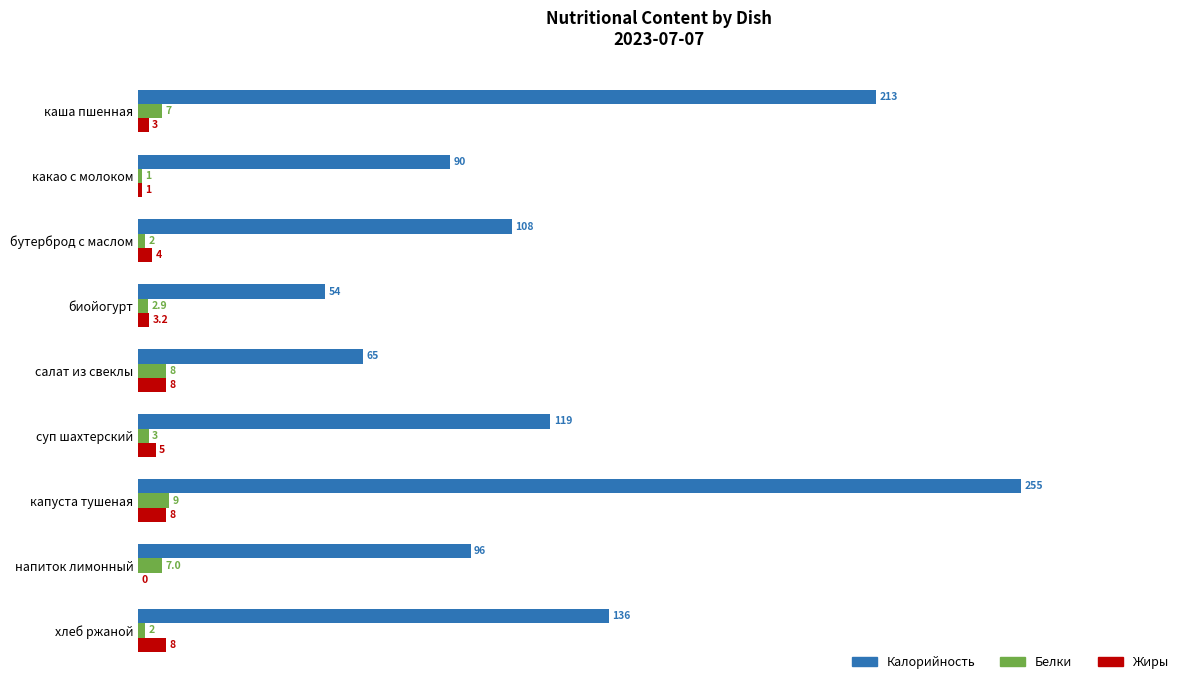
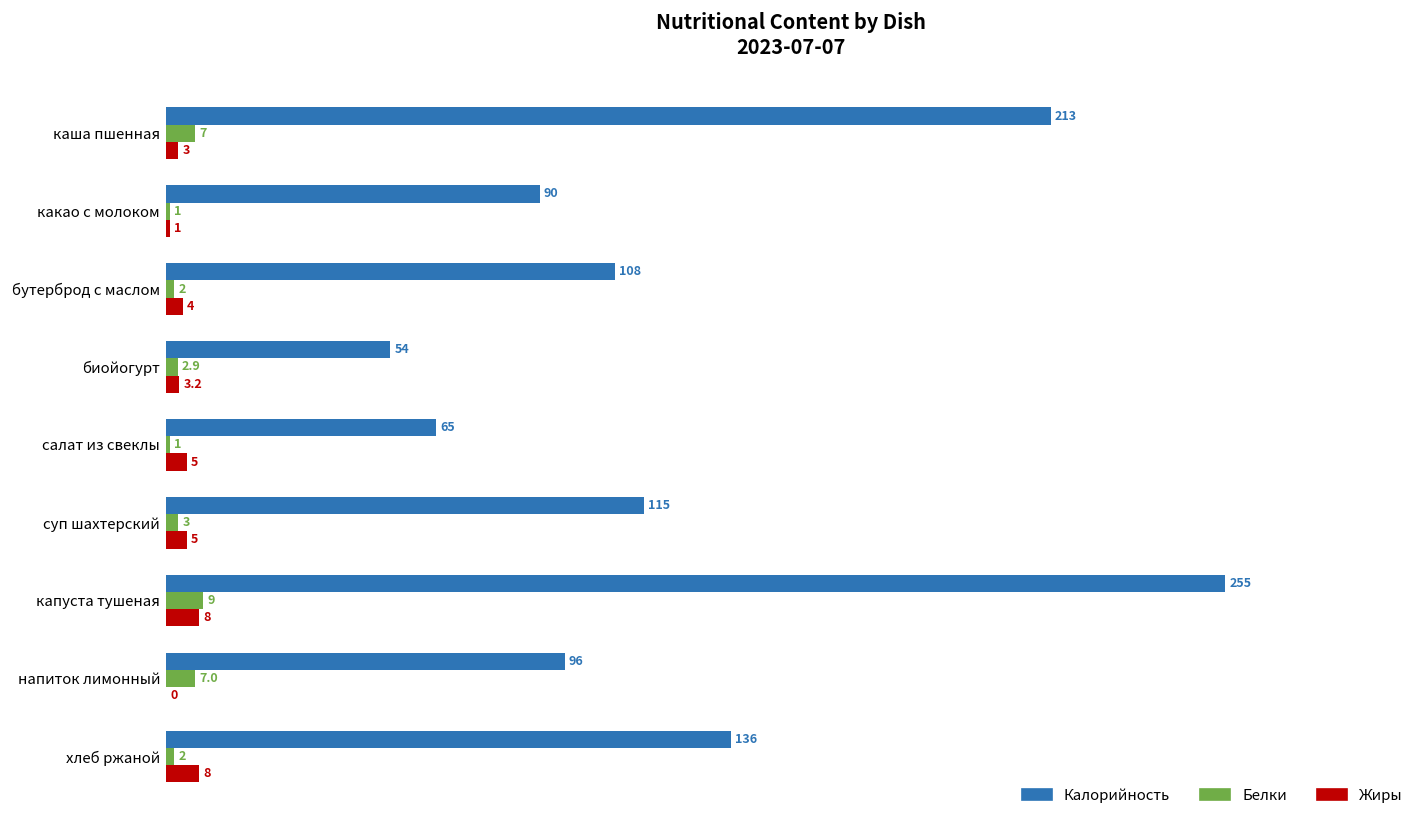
Белки, салат из свеклы: 8 -> 1
Жиры, салат из свеклы: 8 -> 5
Калорийность, суп шахтерский: 119 -> 115
